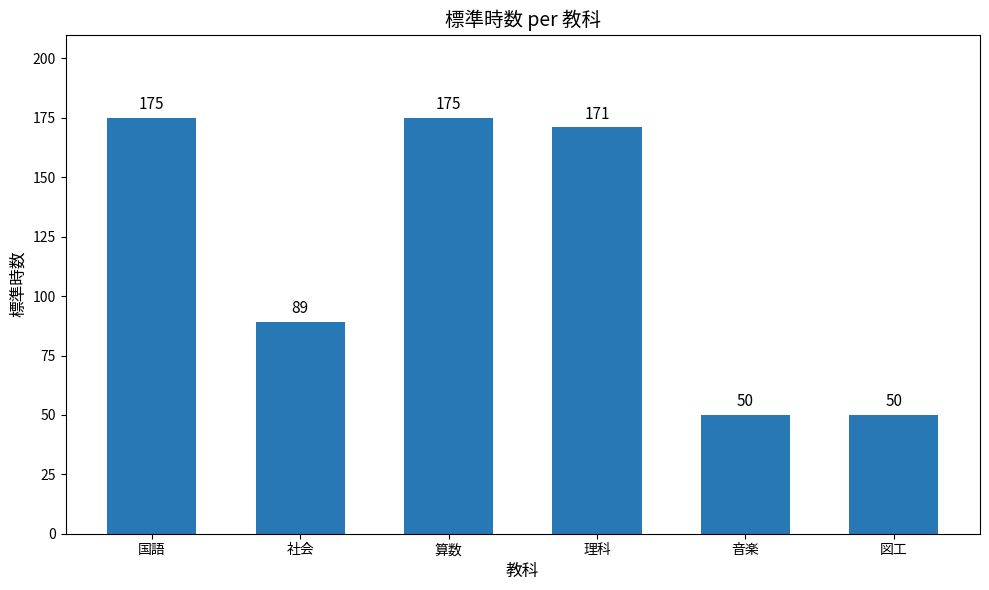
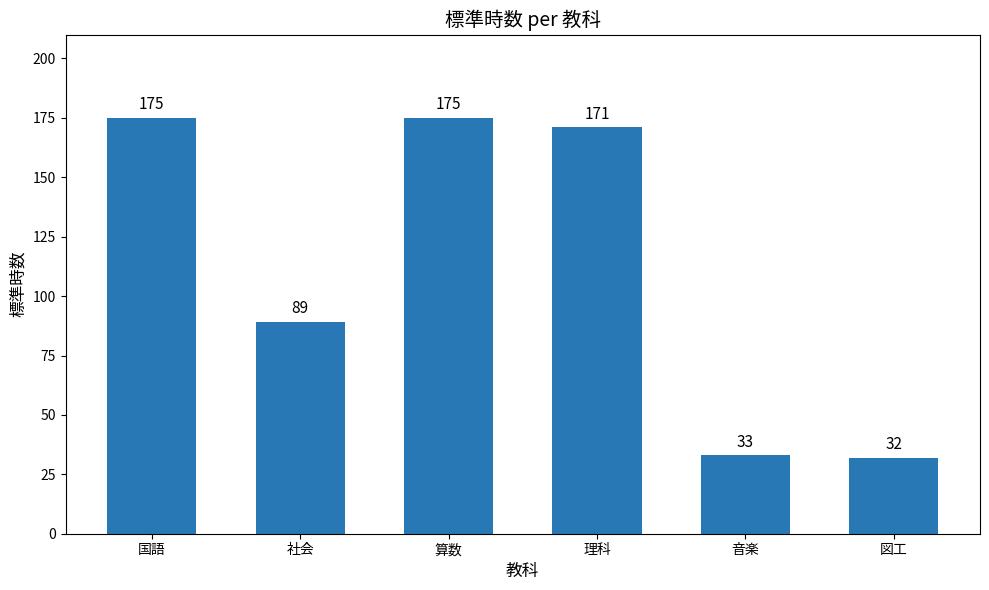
音楽: 50 -> 33
図工: 50 -> 32
